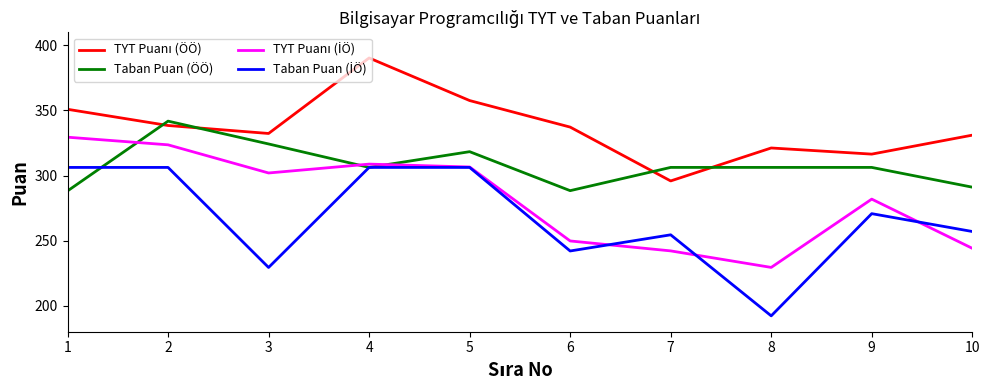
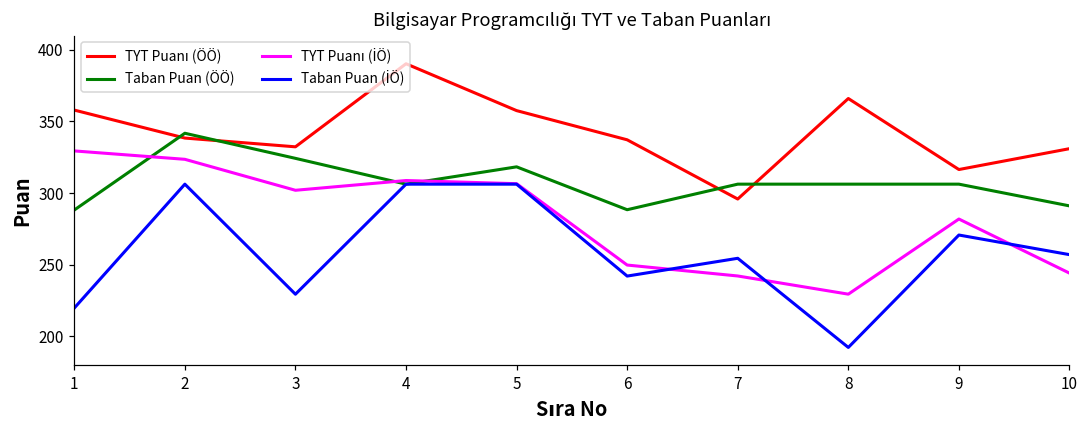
TYT Puanı (ÖÖ), 1: 351 -> 358
Taban Puan (İÖ), 1: 306 -> 220
TYT Puanı (ÖÖ), 8: 321 -> 366
